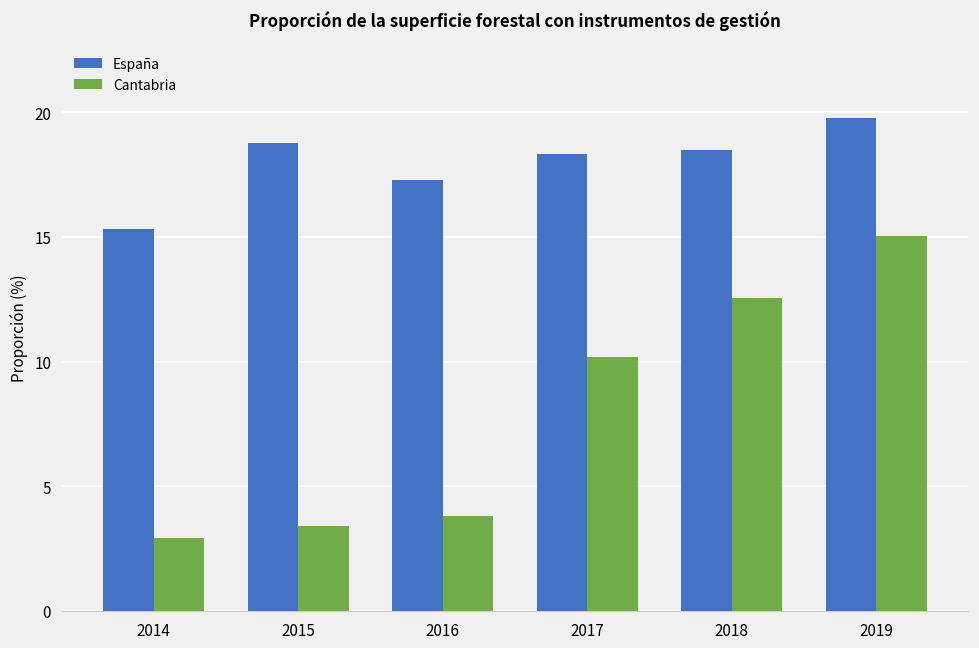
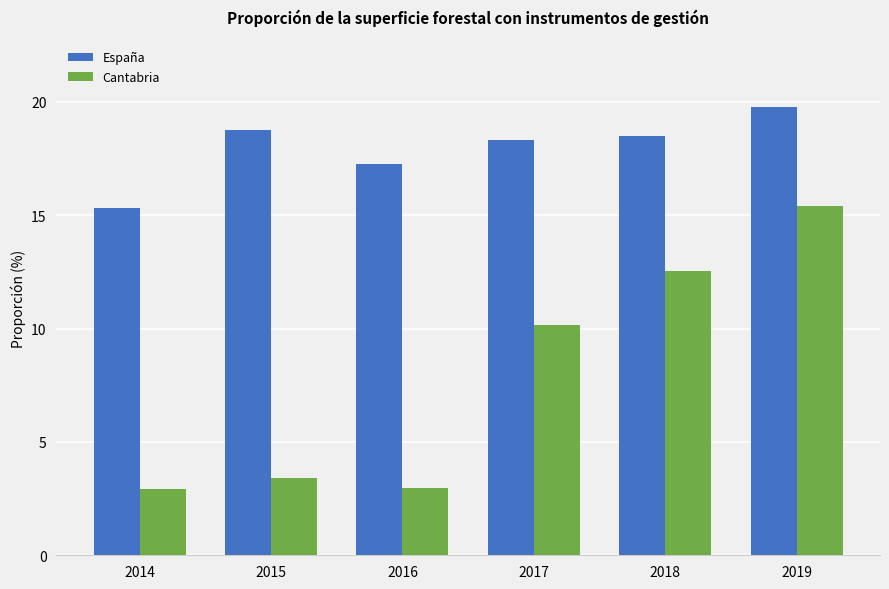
Cantabria, 2016: 3.8 -> 3.0
Cantabria, 2019: 15.0 -> 15.4
